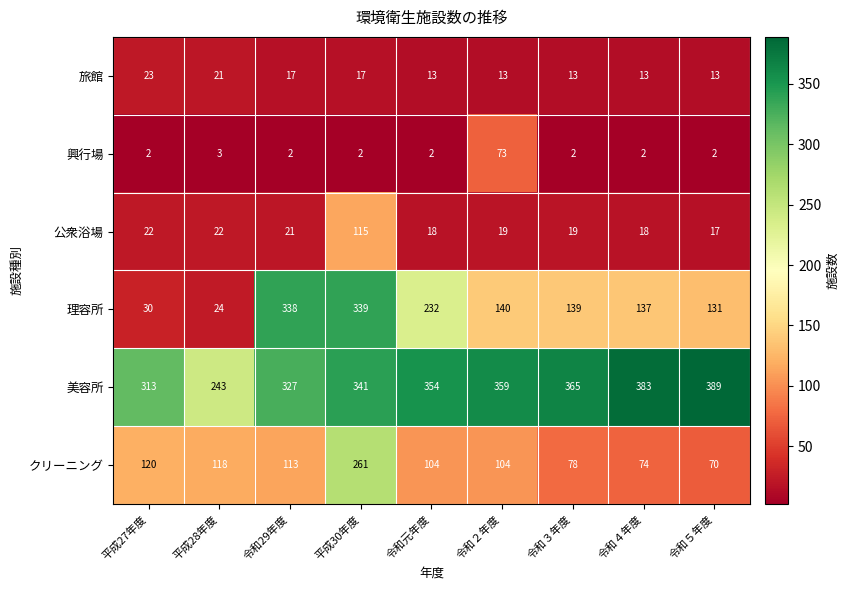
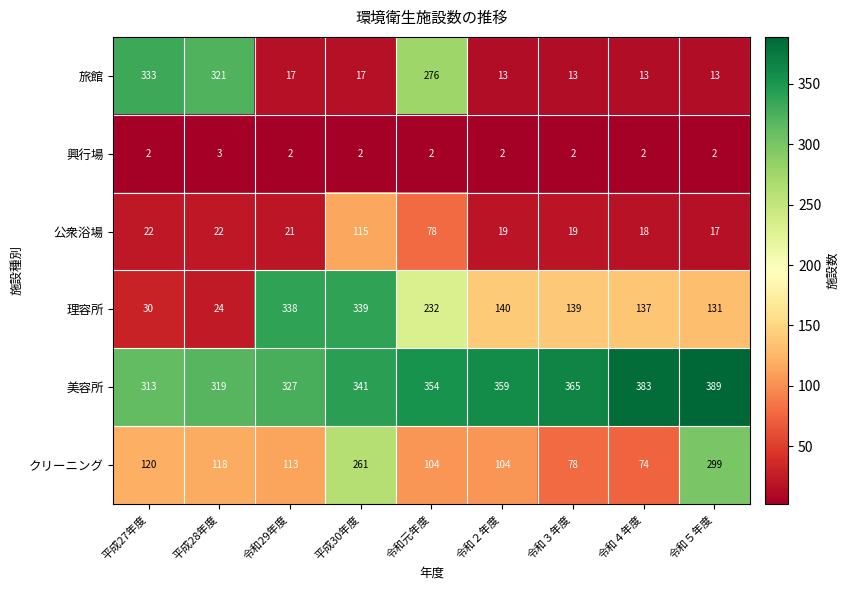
旅館, 平成27年度: 23 -> 333
旅館, 平成28年度: 21 -> 321
旅館, 令和元年度: 13 -> 276
興行場, 令和２年度: 73 -> 2
公衆浴場, 令和元年度: 18 -> 78
美容所, 平成28年度: 243 -> 319
クリーニング, 令和５年度: 70 -> 299
